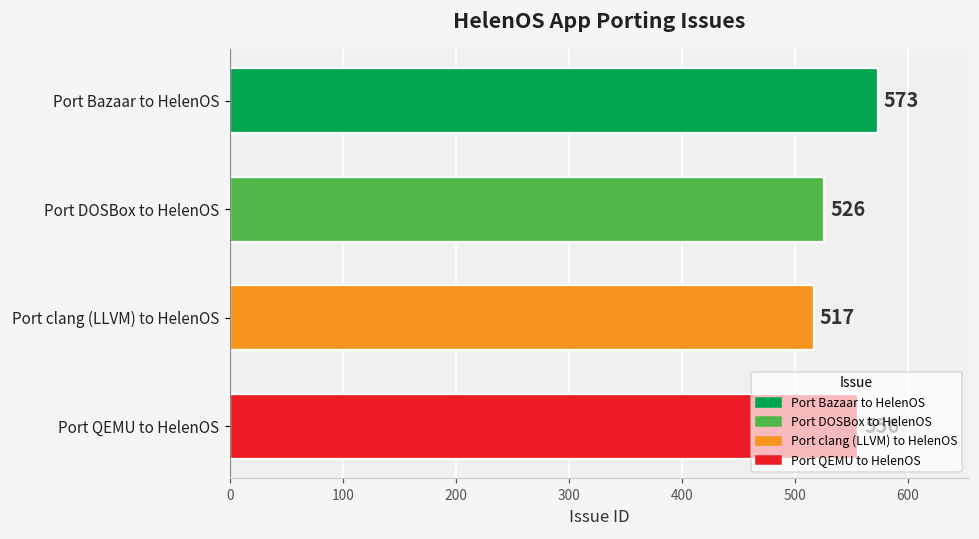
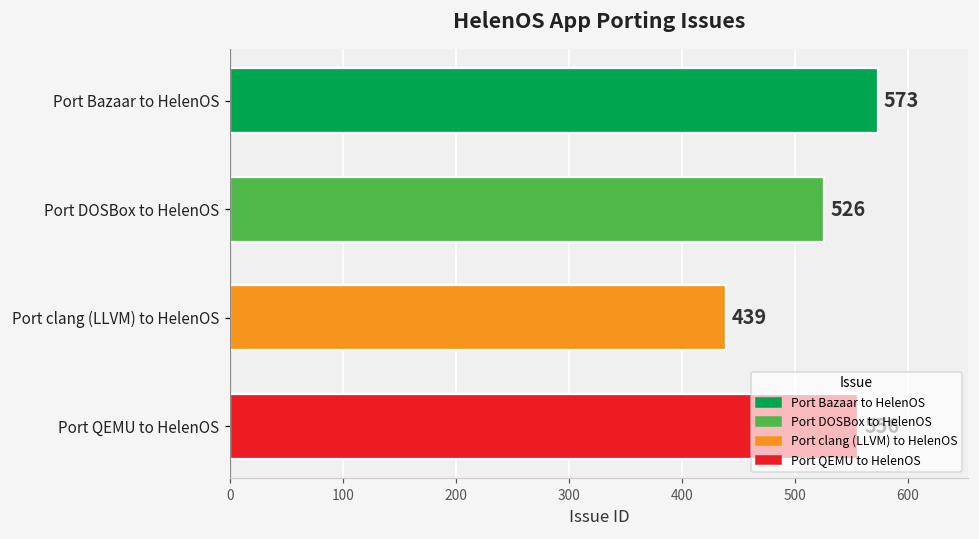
Port clang (LLVM) to HelenOS: 517 -> 439
